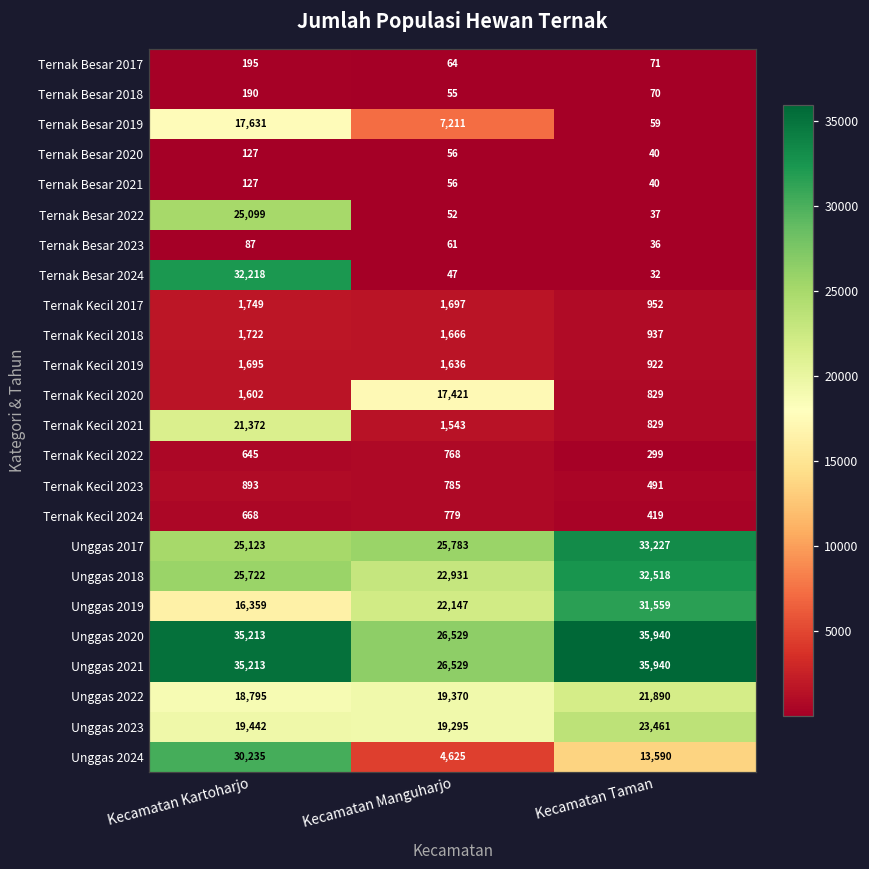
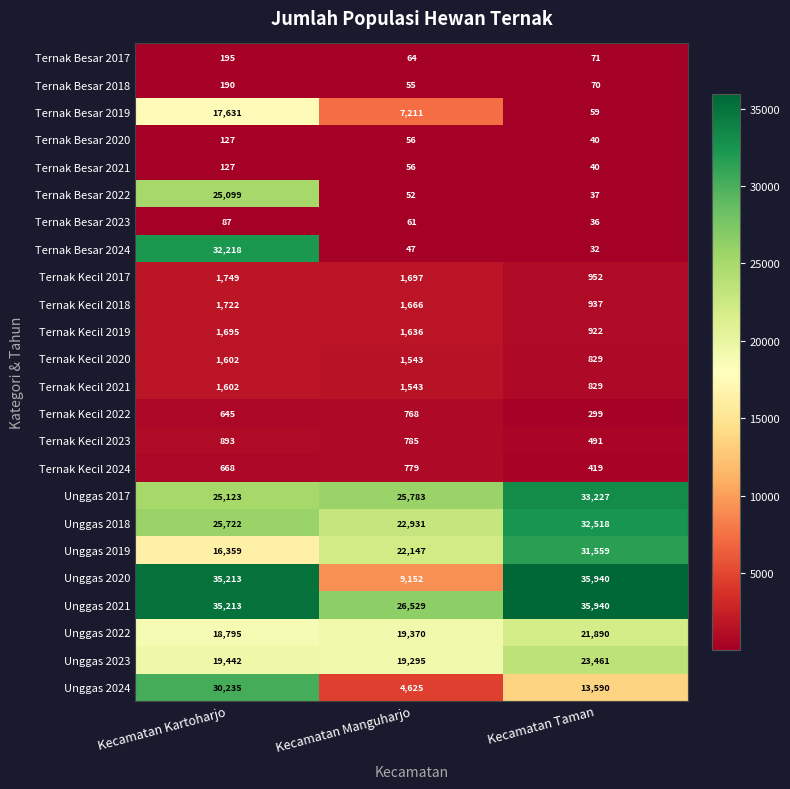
Ternak Kecil 2020, Kecamatan Manguharjo: 17,421 -> 1,543
Ternak Kecil 2021, Kecamatan Kartoharjo: 21,372 -> 1,602
Unggas 2020, Kecamatan Manguharjo: 26,529 -> 9,152
